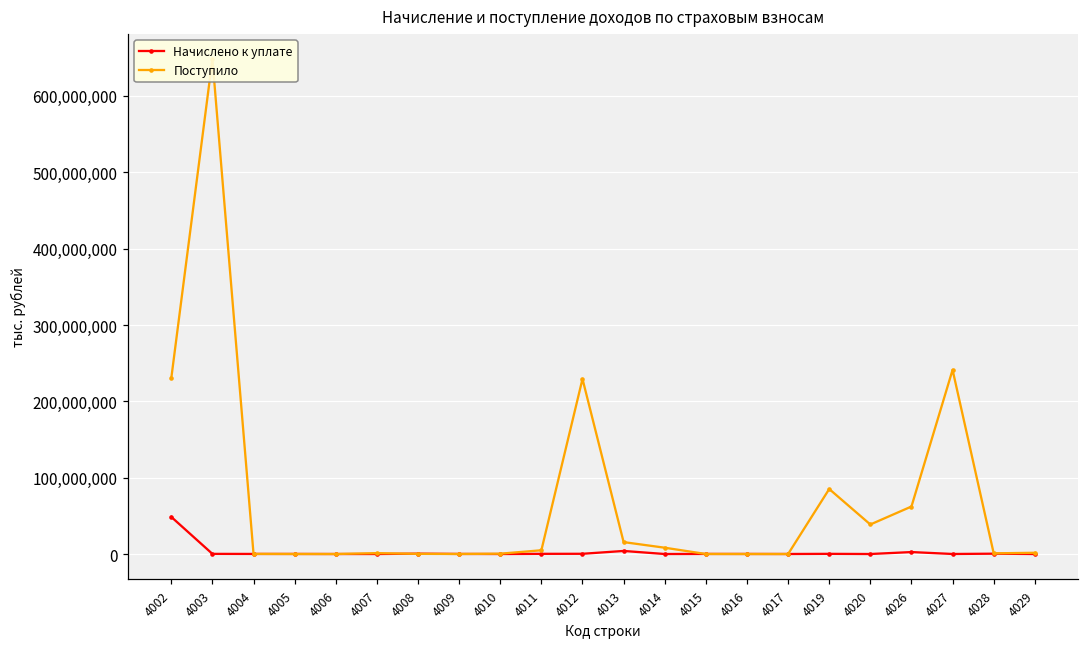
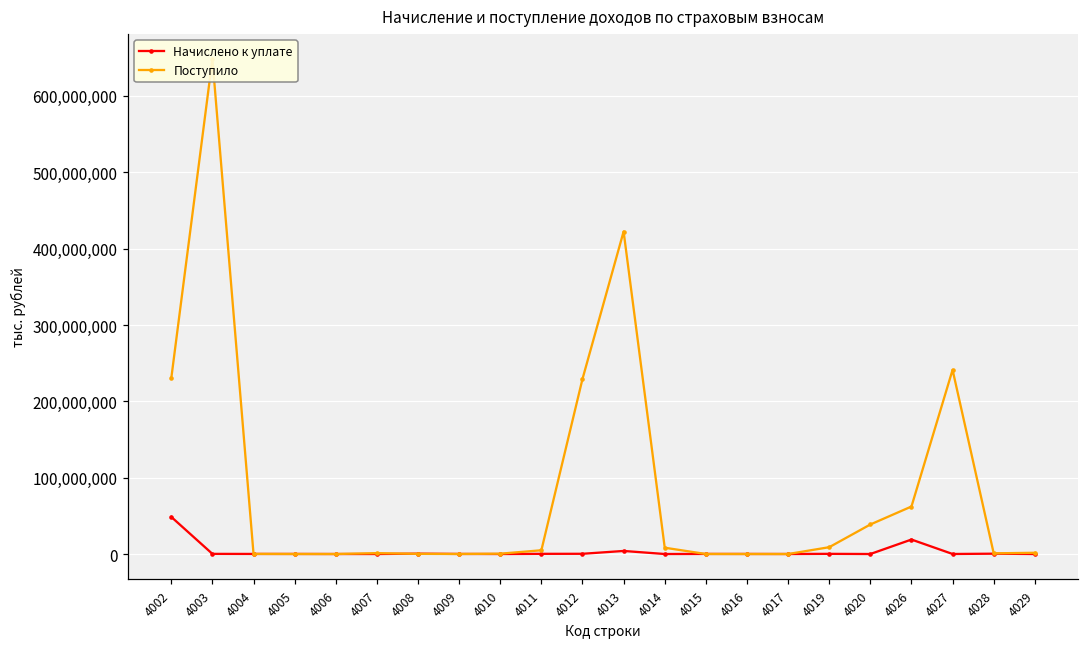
Поступило, 4013: 20,000,000 -> 420,000,000
Поступило, 4019: 90,000,000 -> 10,000,000
Начислено к уплате, 4026: 0 -> 20,000,000
